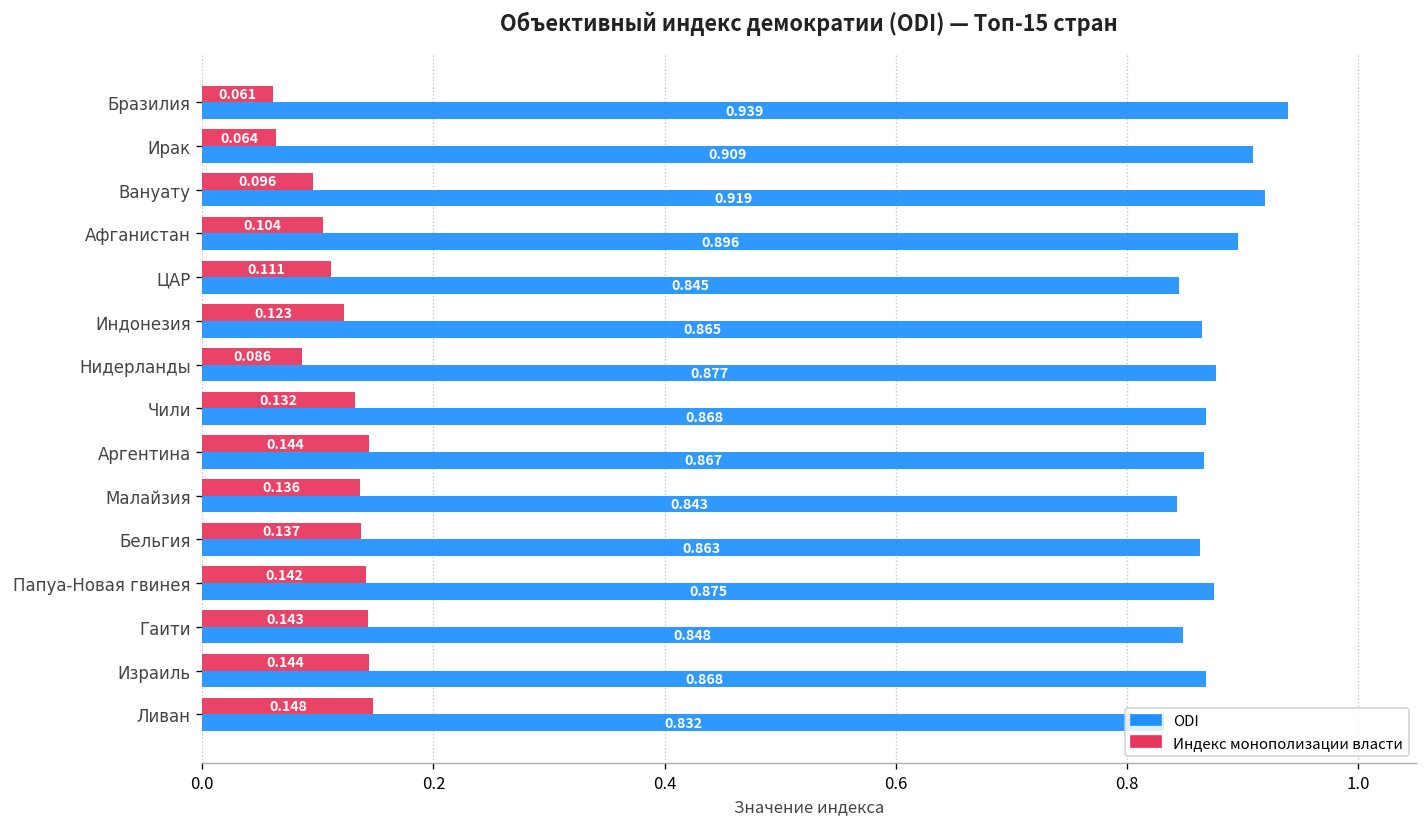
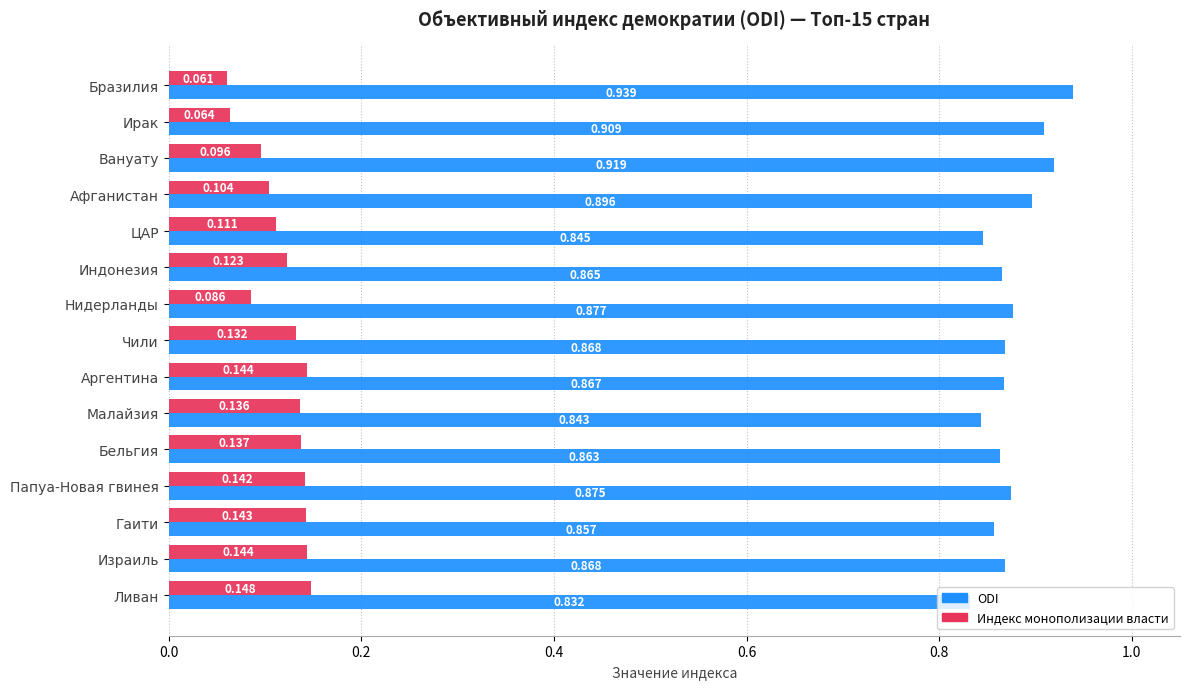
ODI, Гаити: 0.848 -> 0.857
